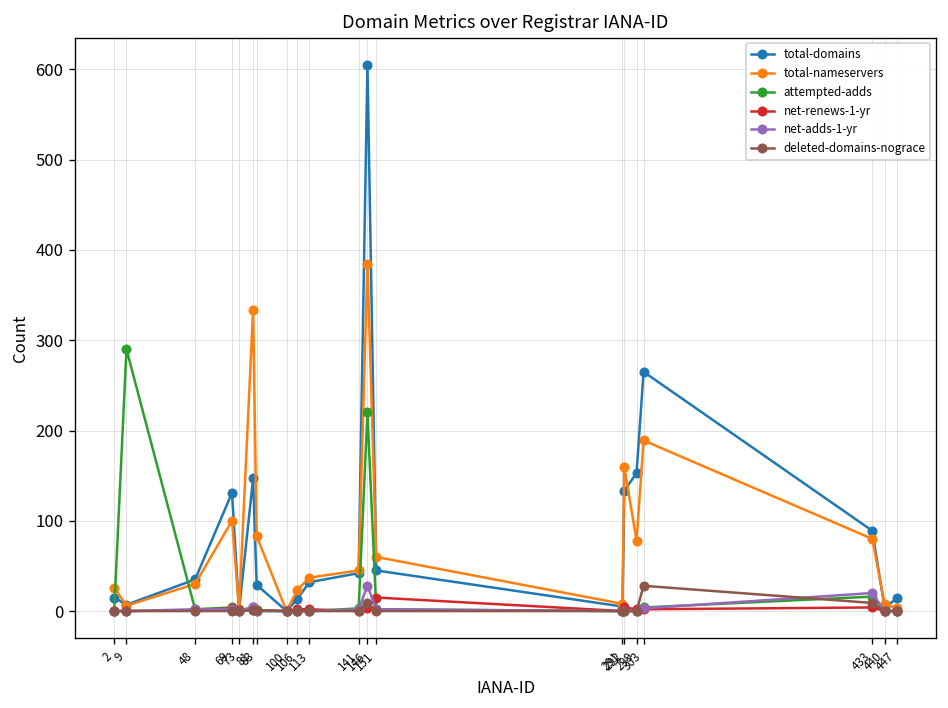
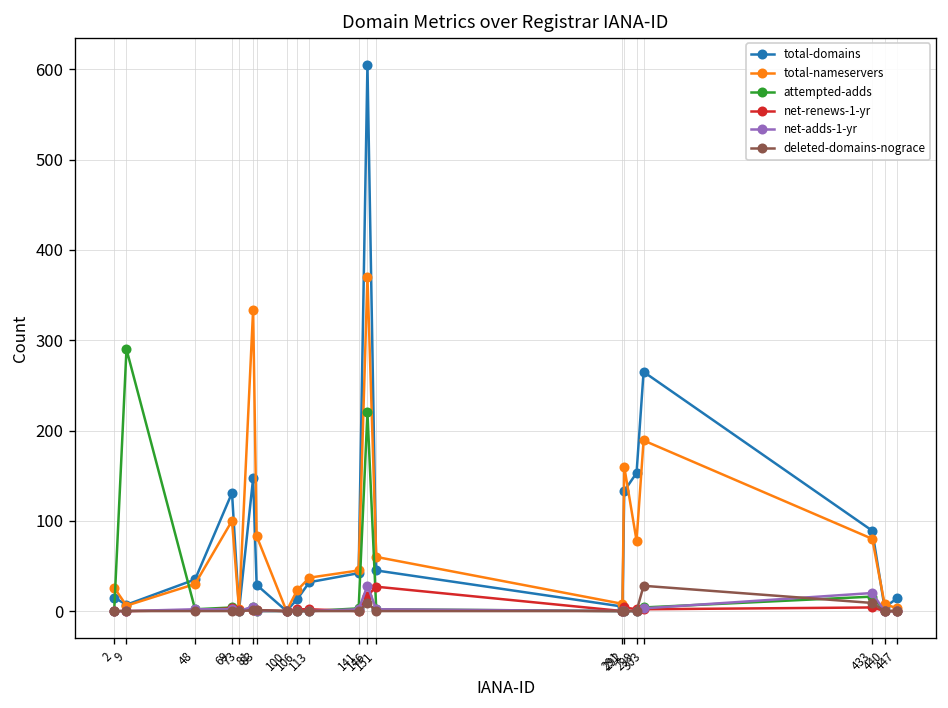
total-nameservers, 146: 390 -> 370
net-renews-1-yr, 146: 0 -> 20
net-renews-1-yr, 151: 20 -> 30
